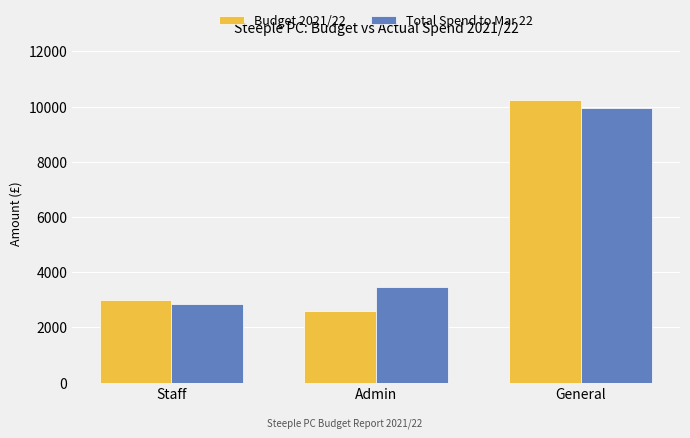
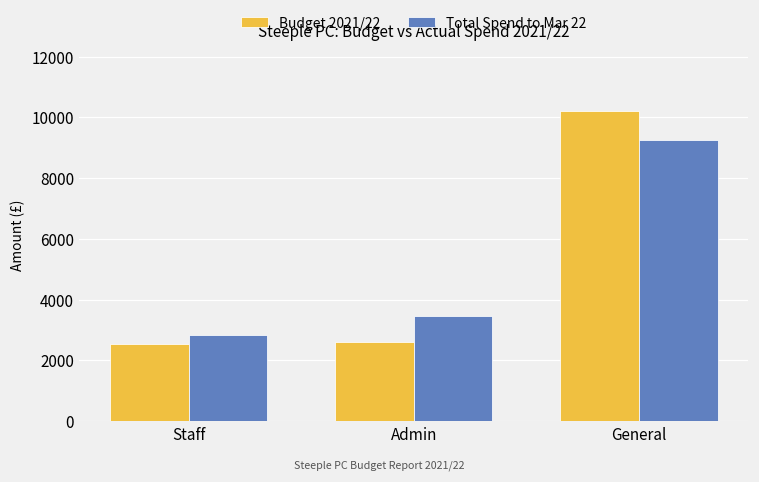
Budget 2021/22, Staff: 3000 -> 2500
Total Spend to Mar 22, General: 10000 -> 9200
